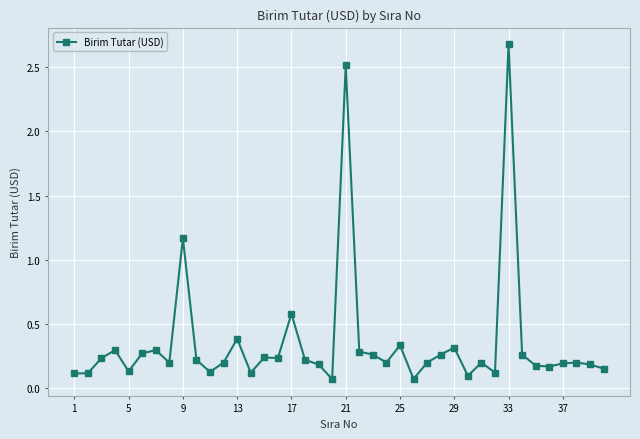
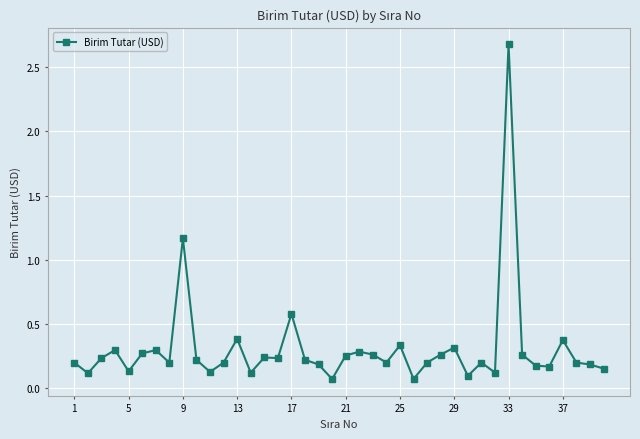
1: 0.12 -> 0.20
21: 2.51 -> 0.26
37: 0.19 -> 0.38
